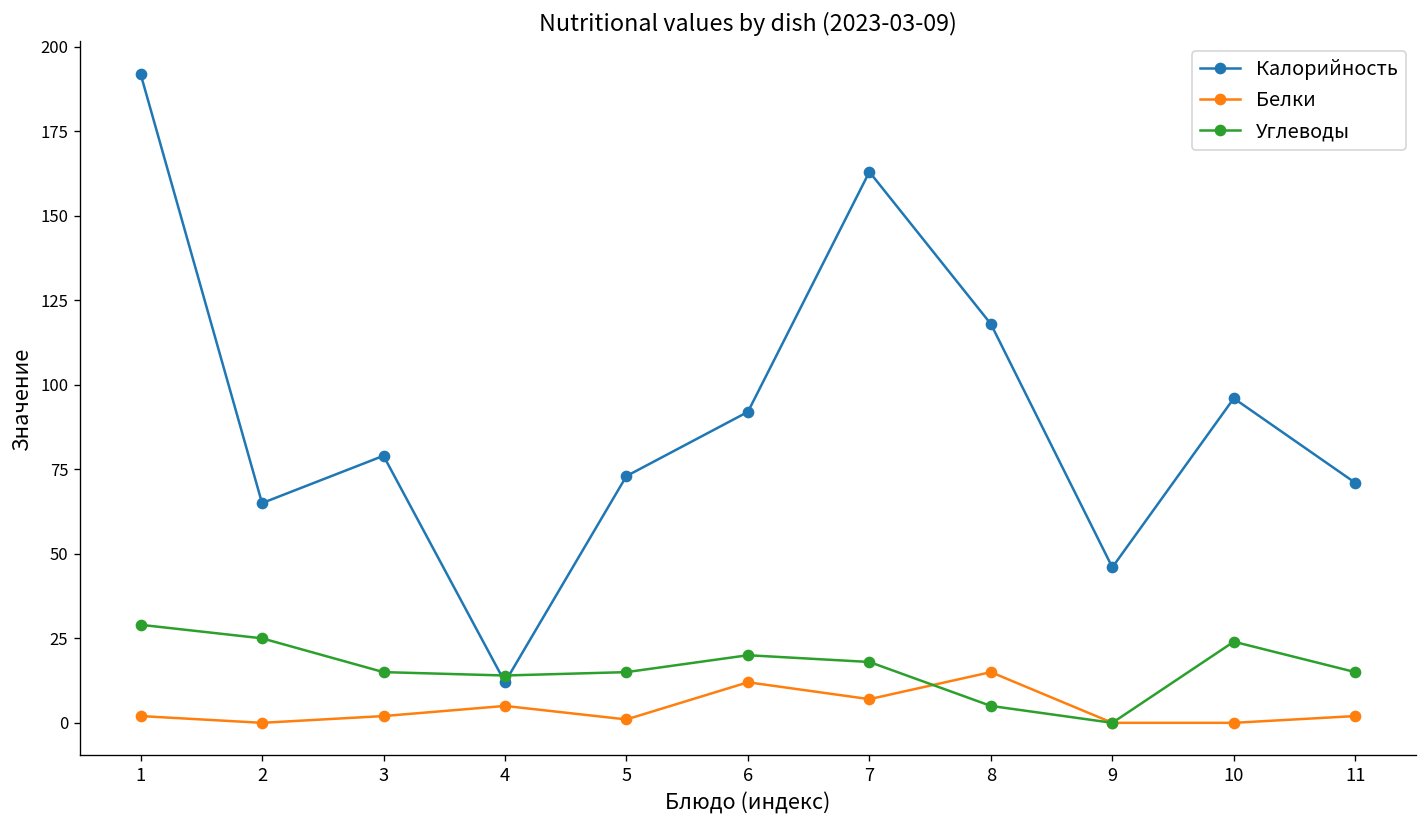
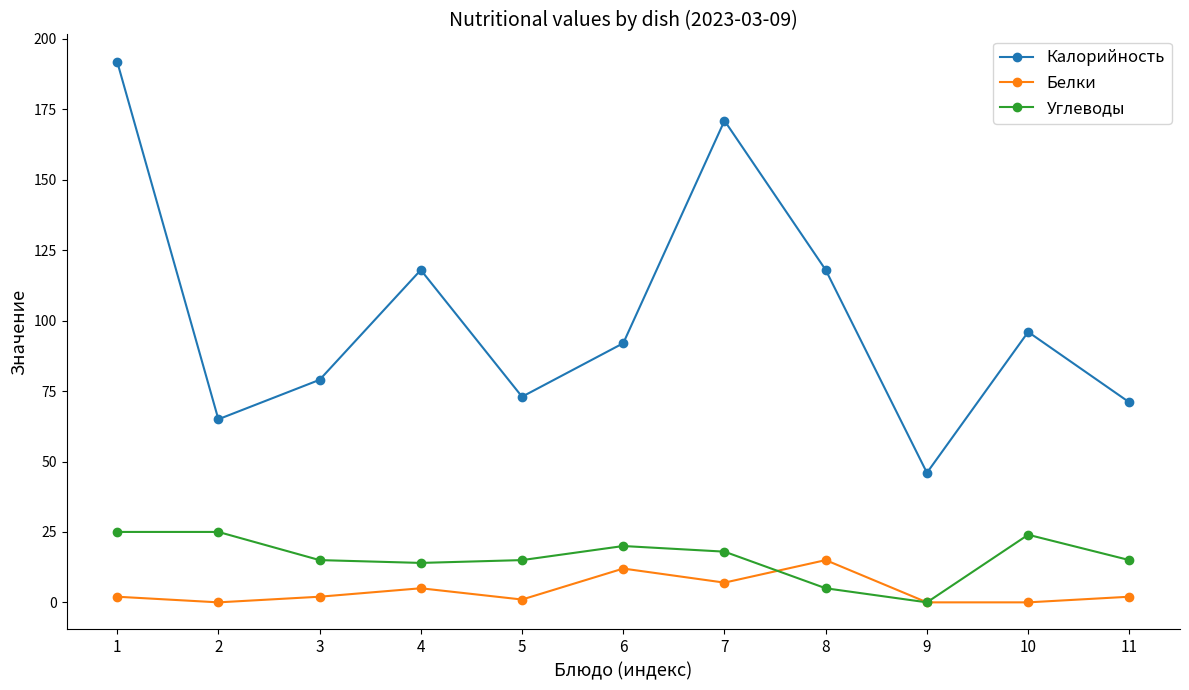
Углеводы, 1: 29 -> 25
Калорийность, 4: 12 -> 118
Калорийность, 7: 163 -> 171
